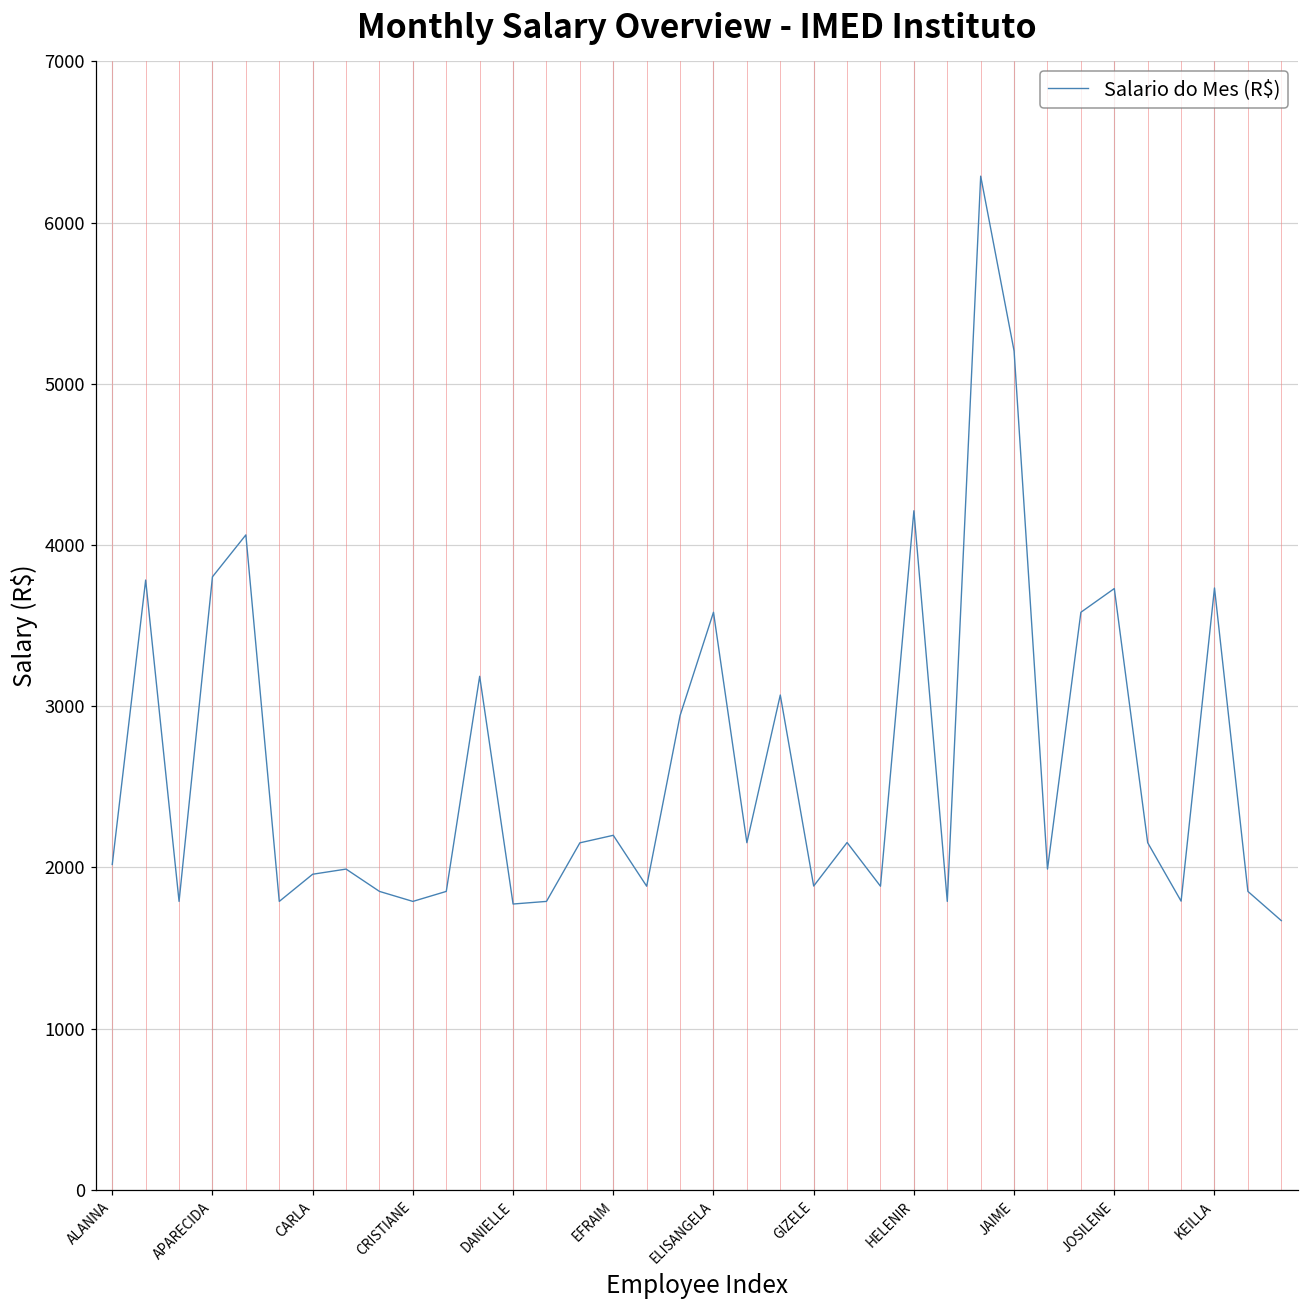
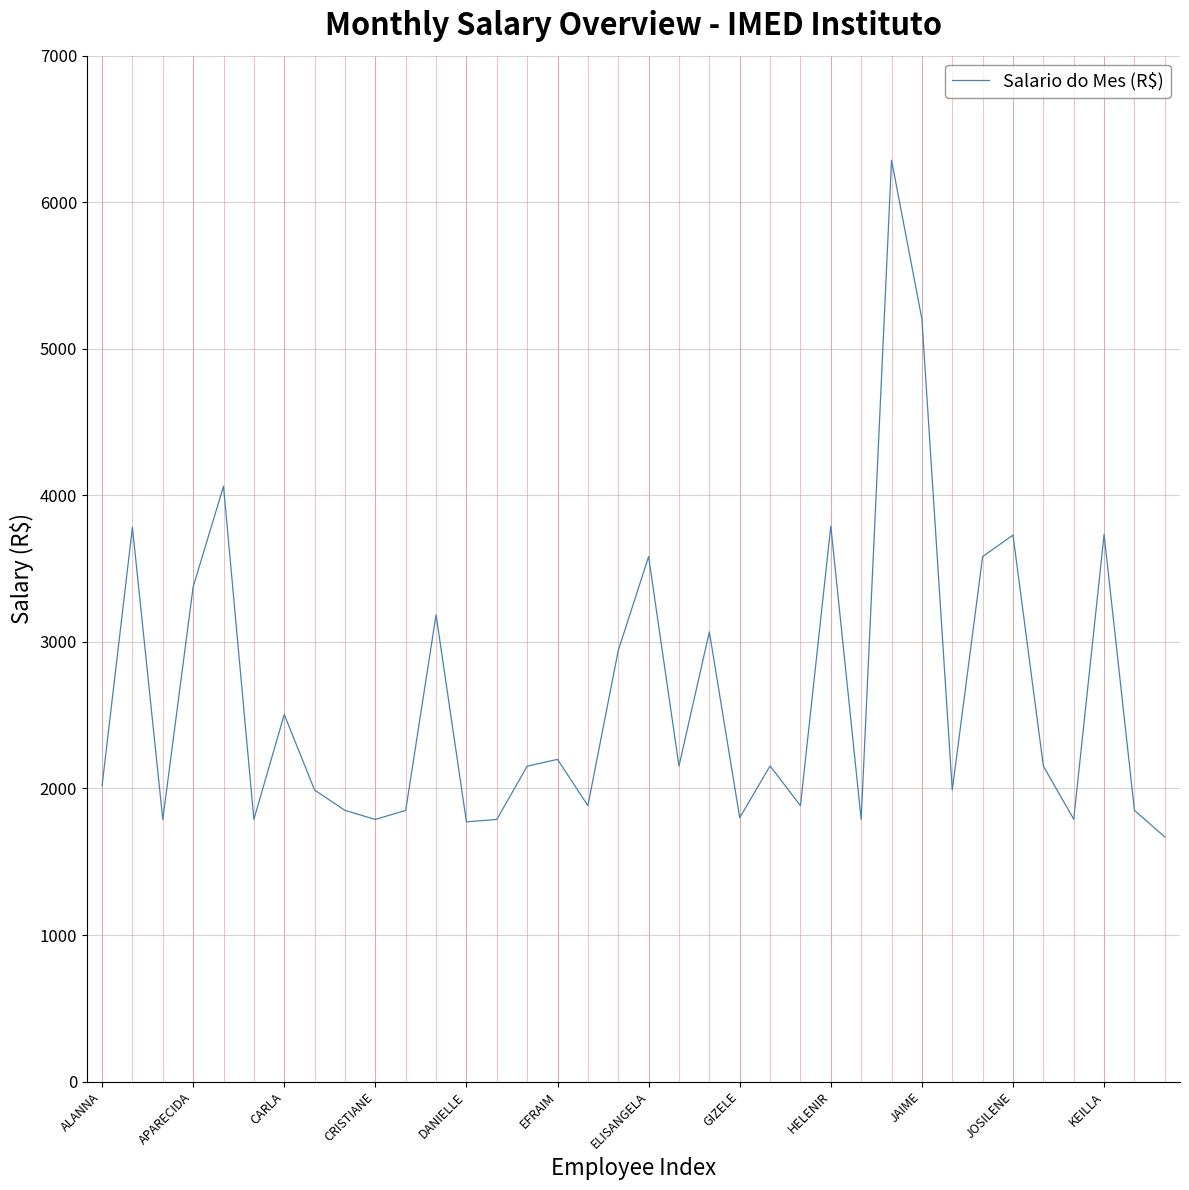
APARECIDA: 3800 -> 3380
CARLA: 1960 -> 2500
GIZELE: 1880 -> 1800
HELENIR: 4210 -> 3790
